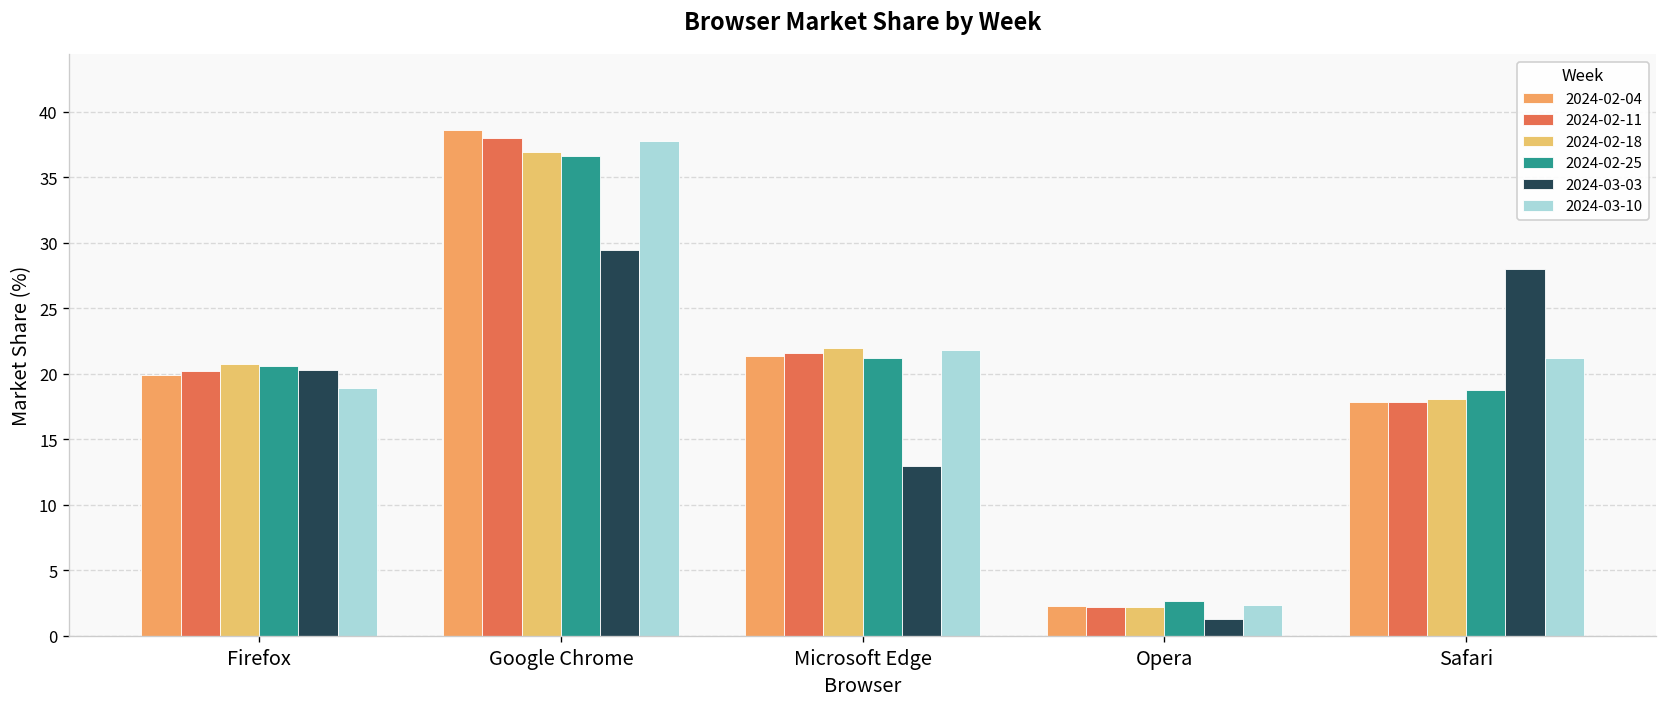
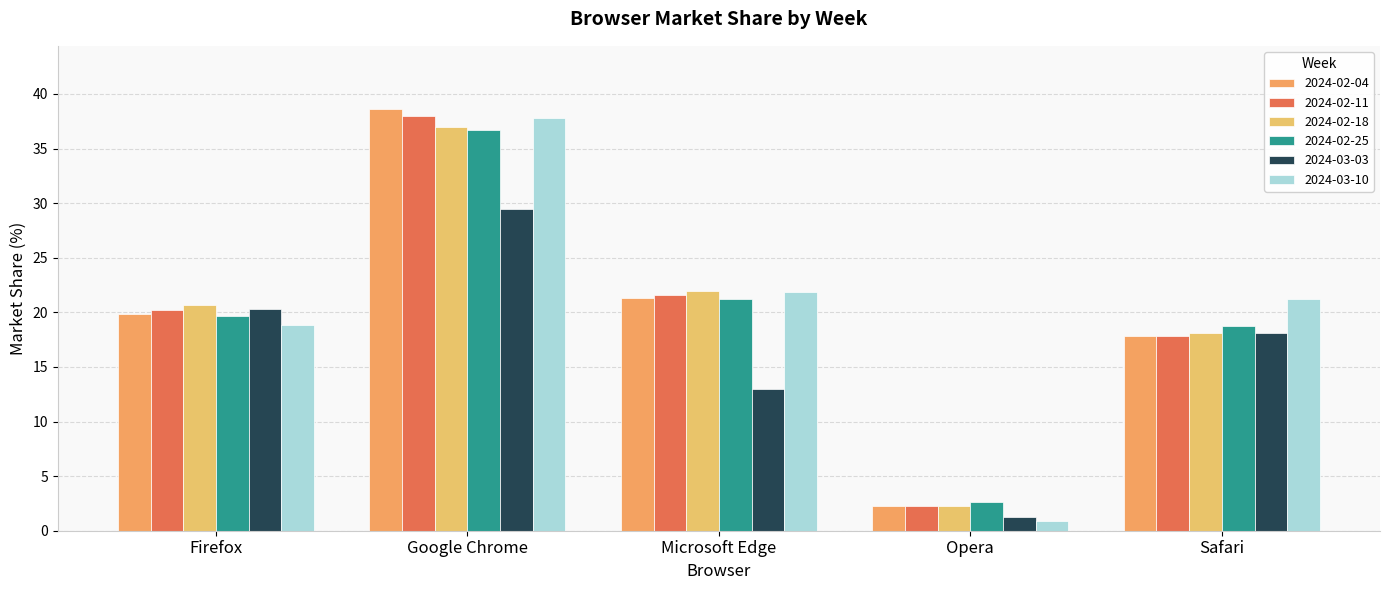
2024-02-25, Firefox: 20.6 -> 19.7
2024-03-10, Opera: 2.3 -> 0.9
2024-03-03, Safari: 28.0 -> 18.1
